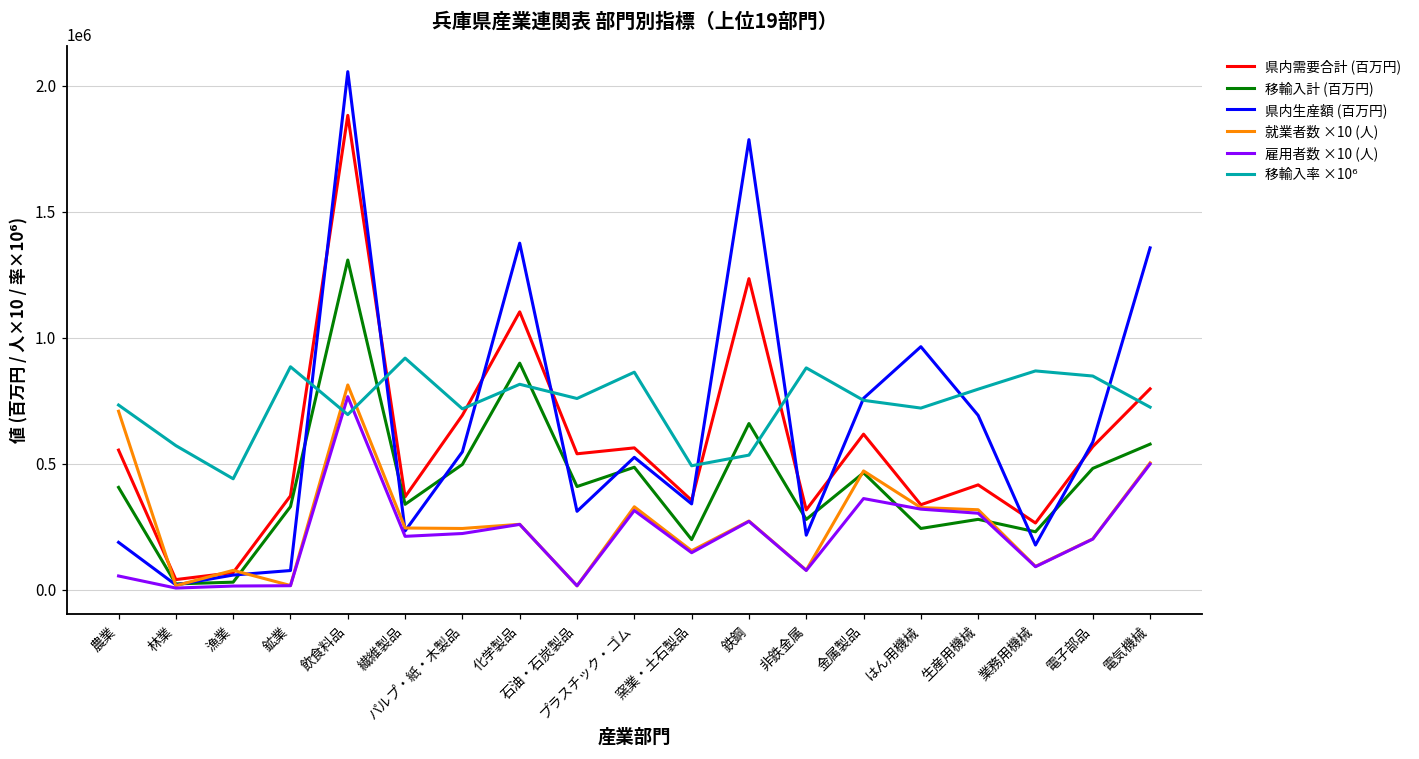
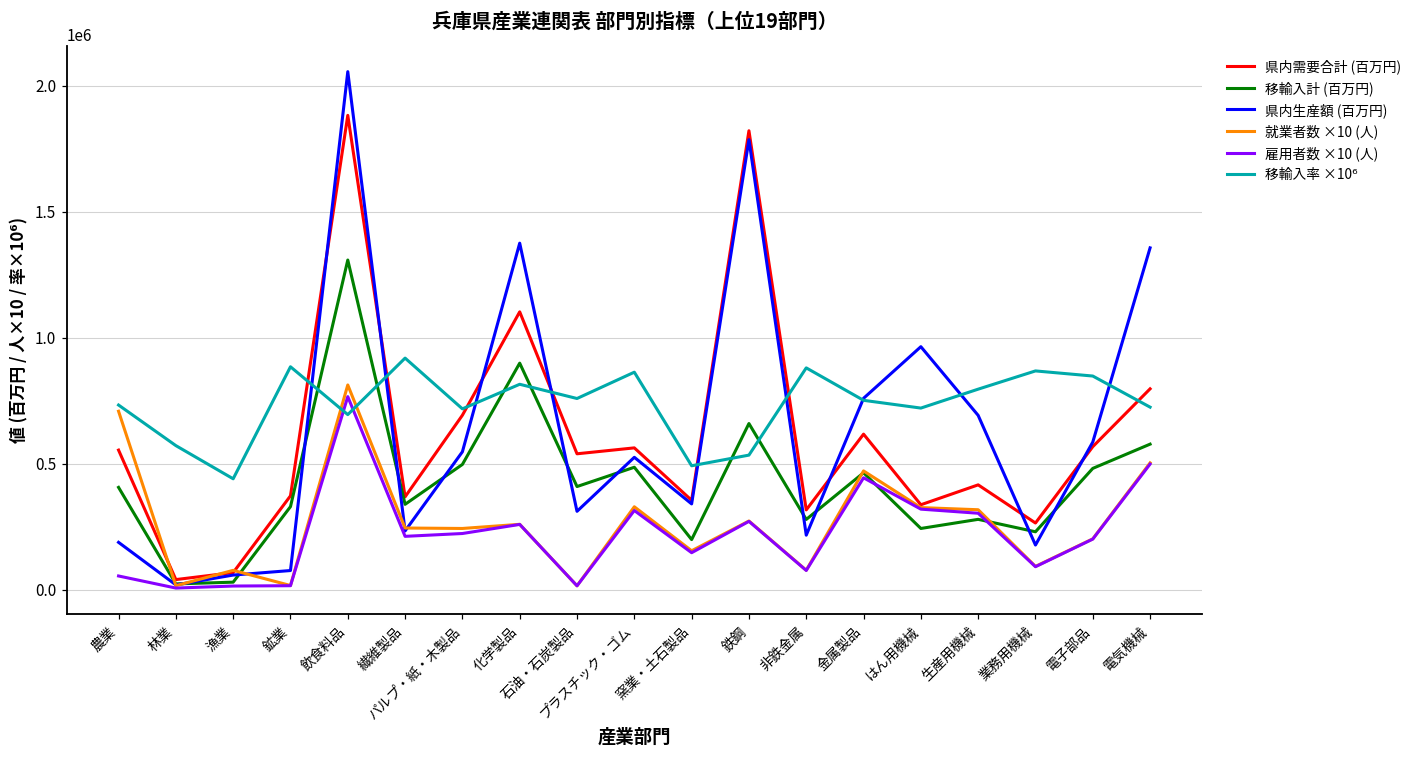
県内需要合計 (百万円), 鉄鋼: 1230000 -> 1820000
雇用者数 ×10 (人), 金属製品: 360000 -> 440000
